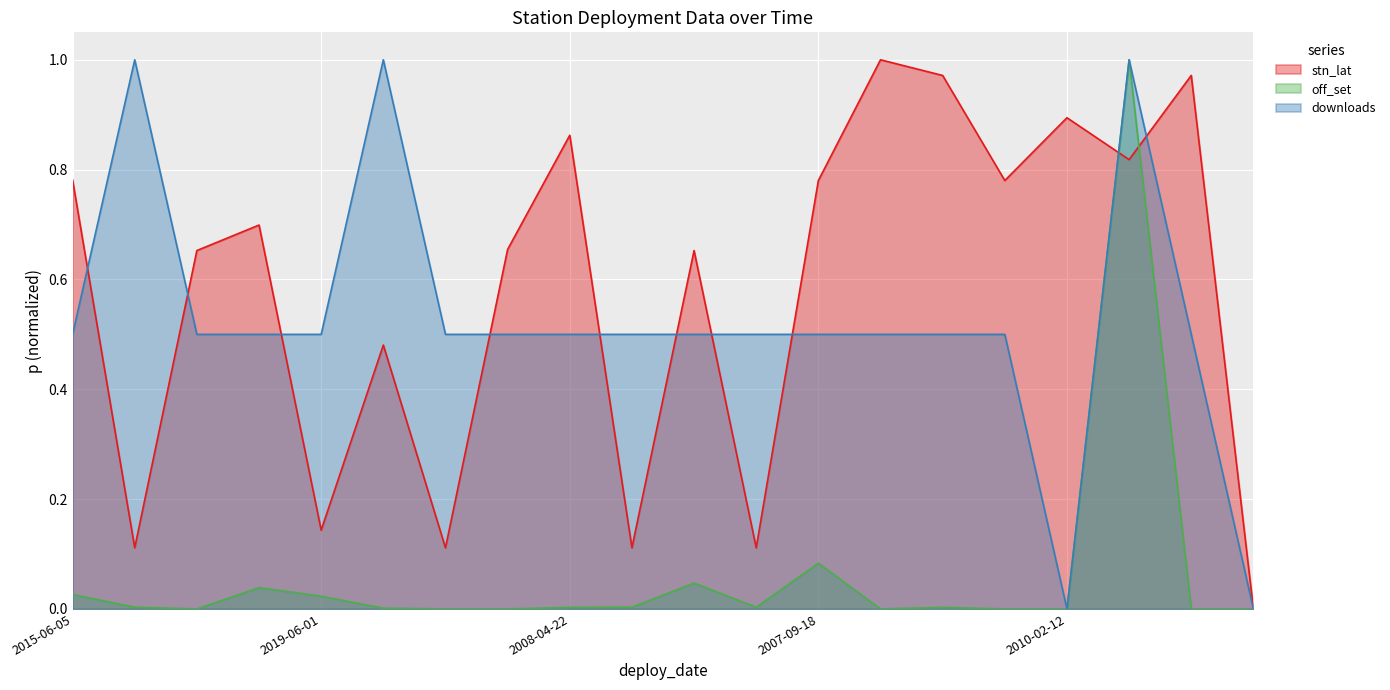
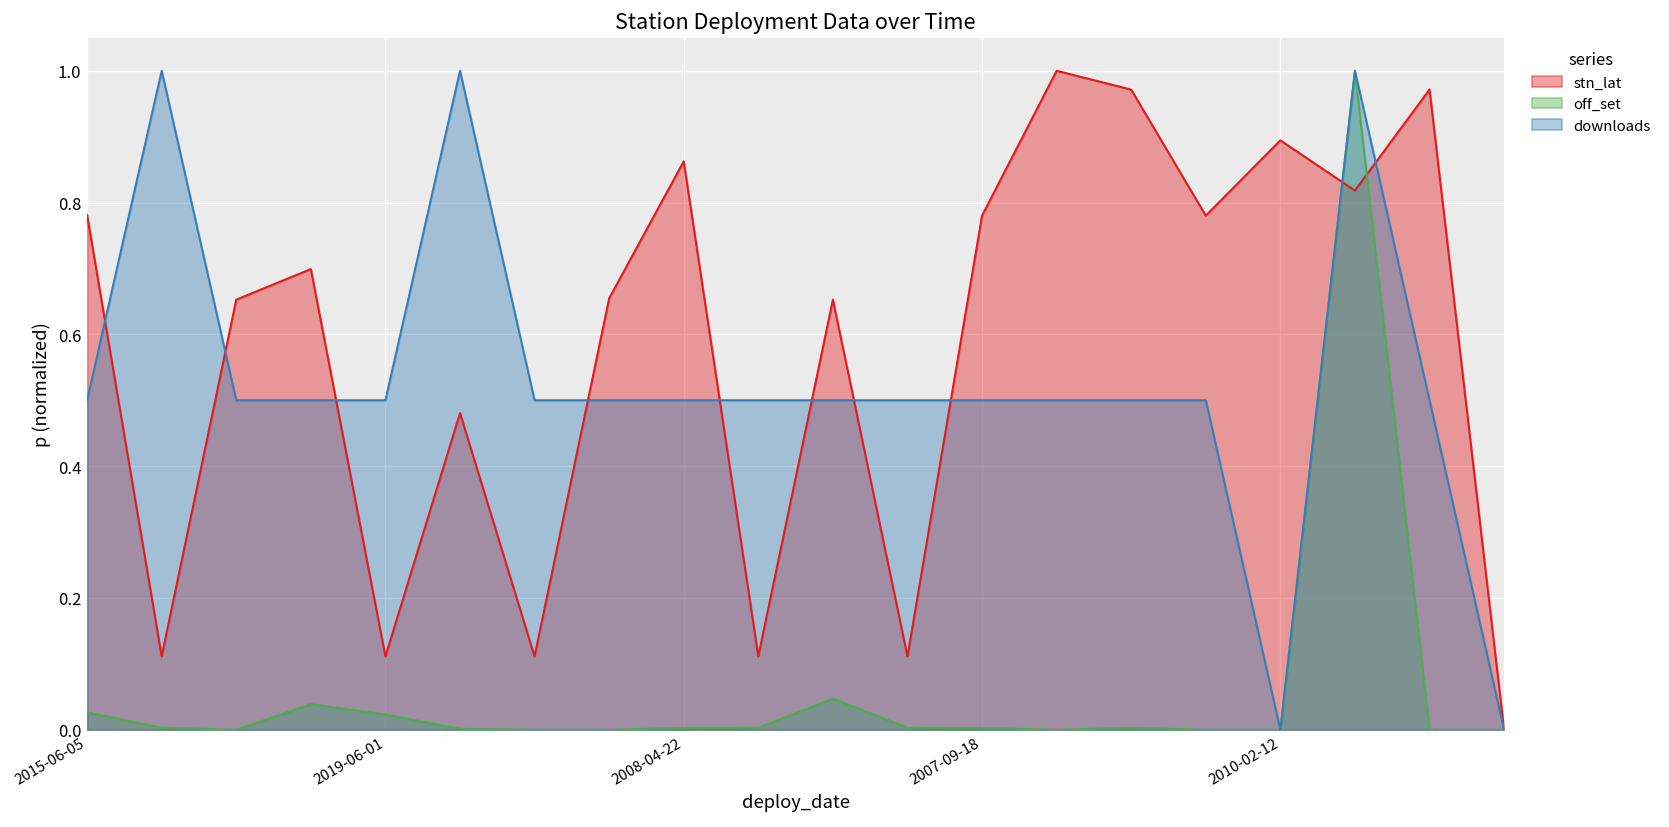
stn_lat, 2019-06-01: 0.14 -> 0.11
off_set, 2007-09-18: 0.08 -> 0.00
